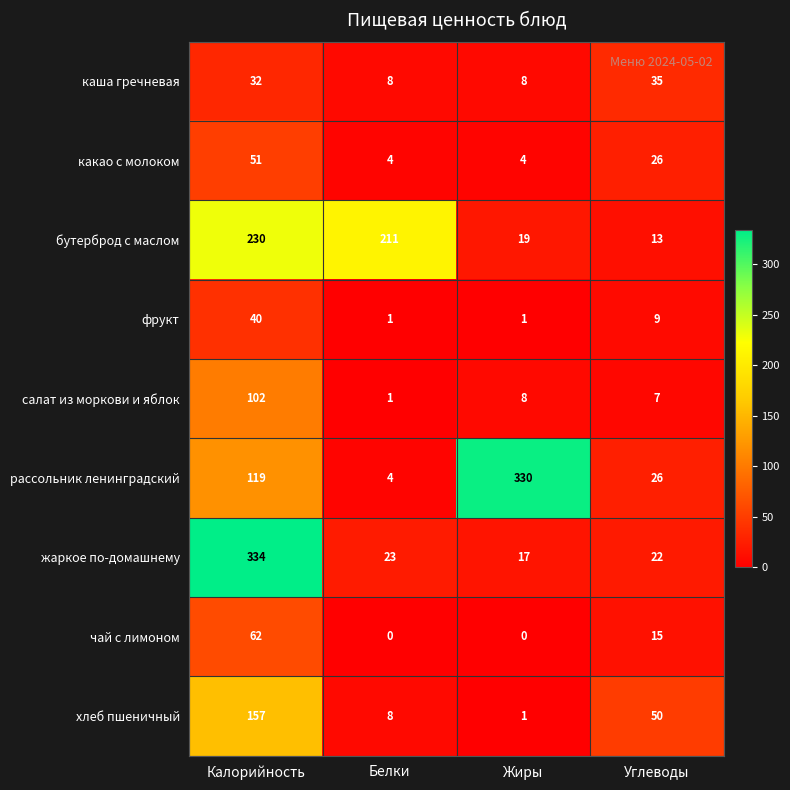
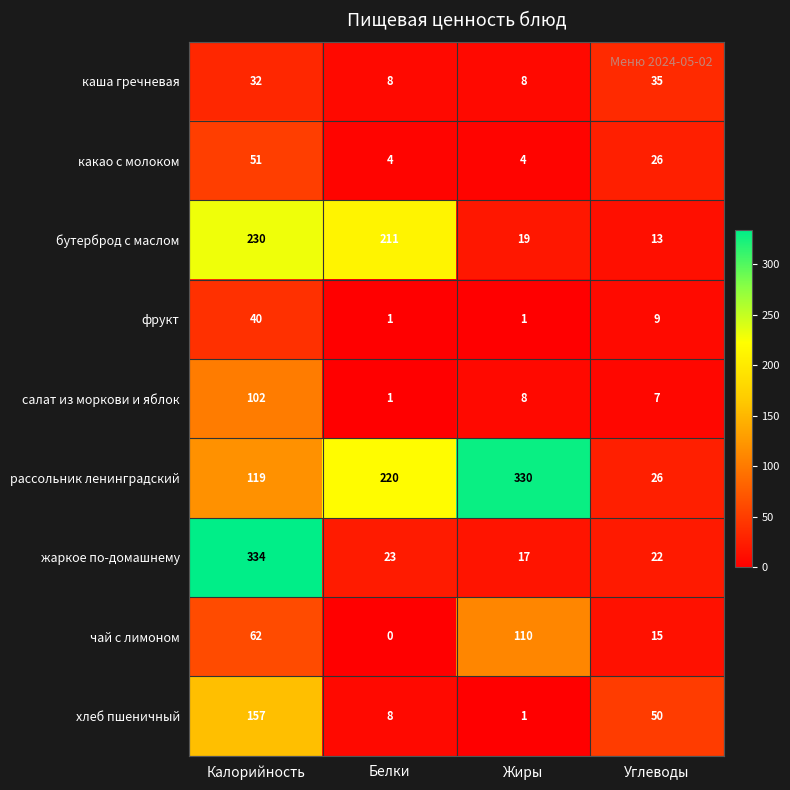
рассольник ленинградский, Белки: 4 -> 220
чай с лимоном, Жиры: 0 -> 110
